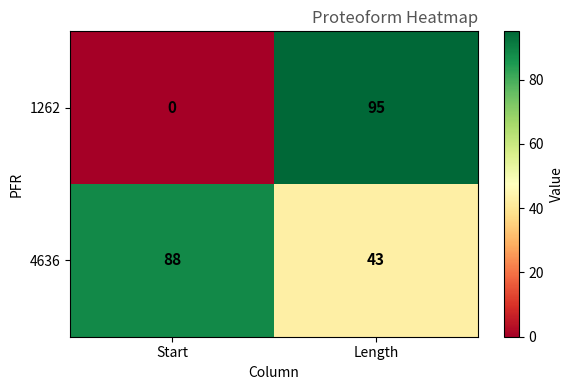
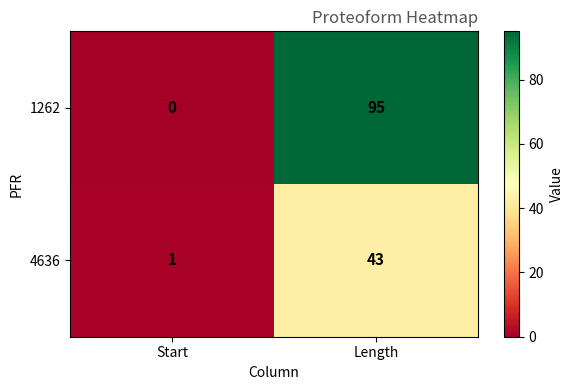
4636, Start: 88 -> 1
